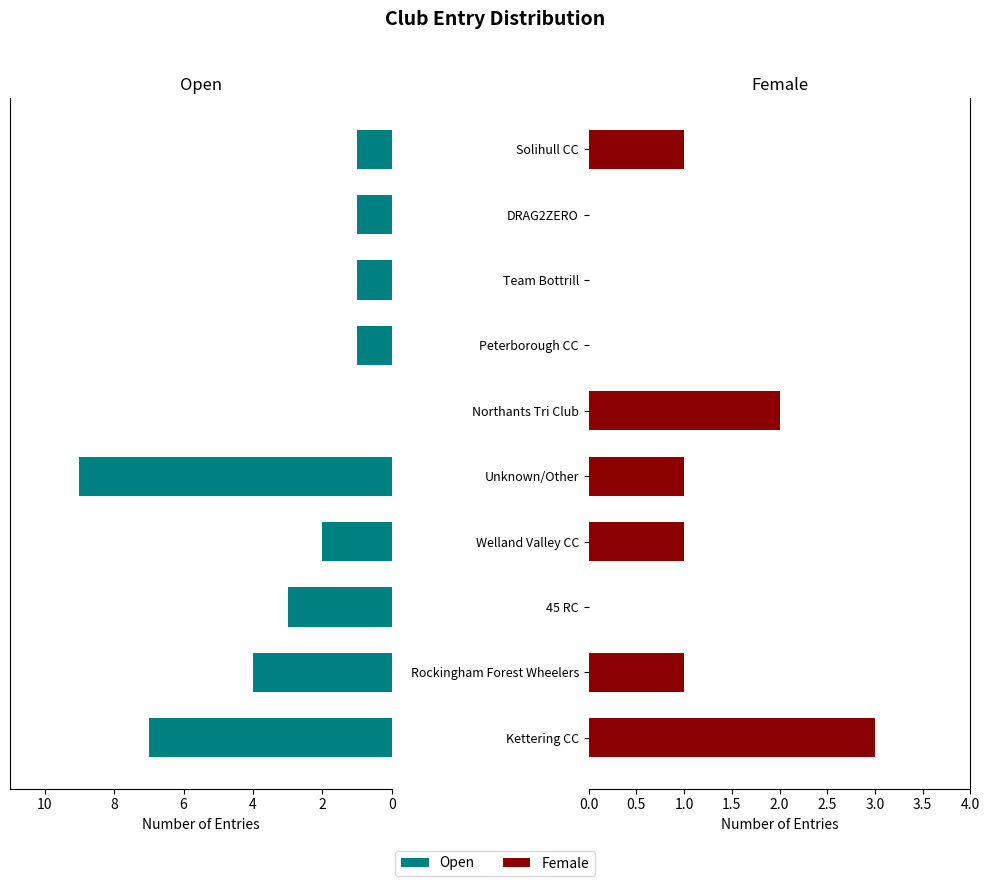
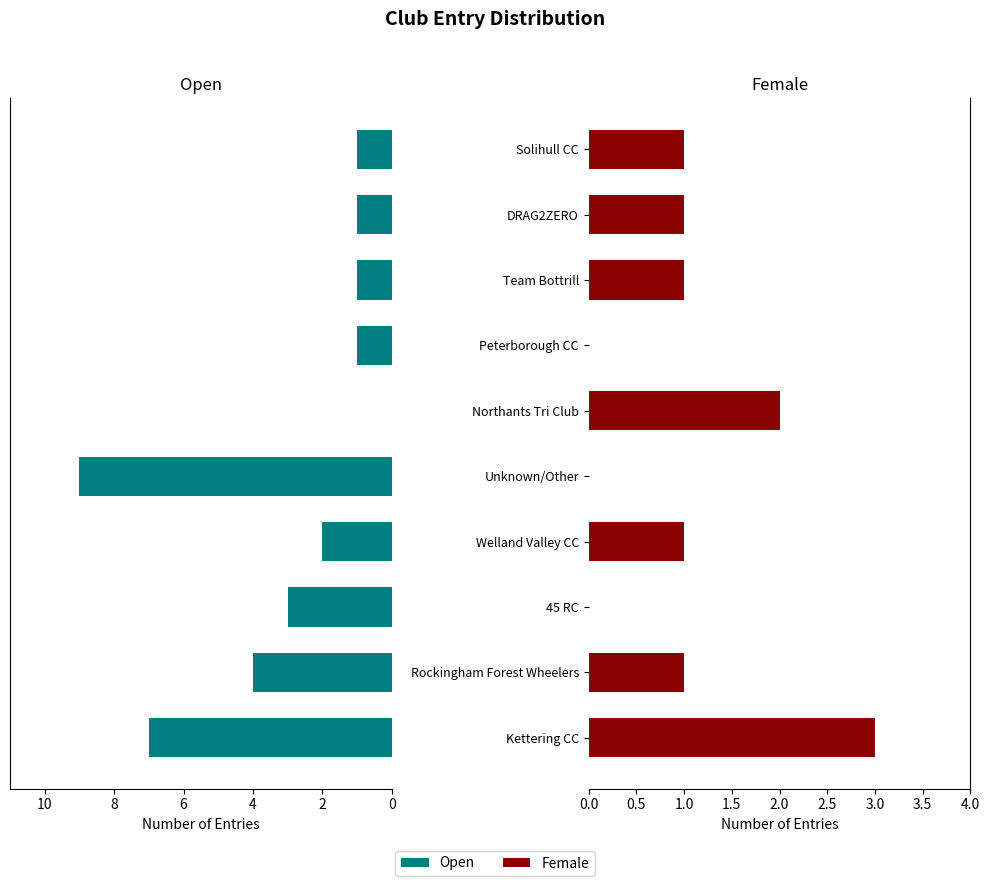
Female, DRAG2ZERO: 0 -> 1
Female, Team Bottrill: 0 -> 1
Female, Unknown/Other: 1 -> 0
